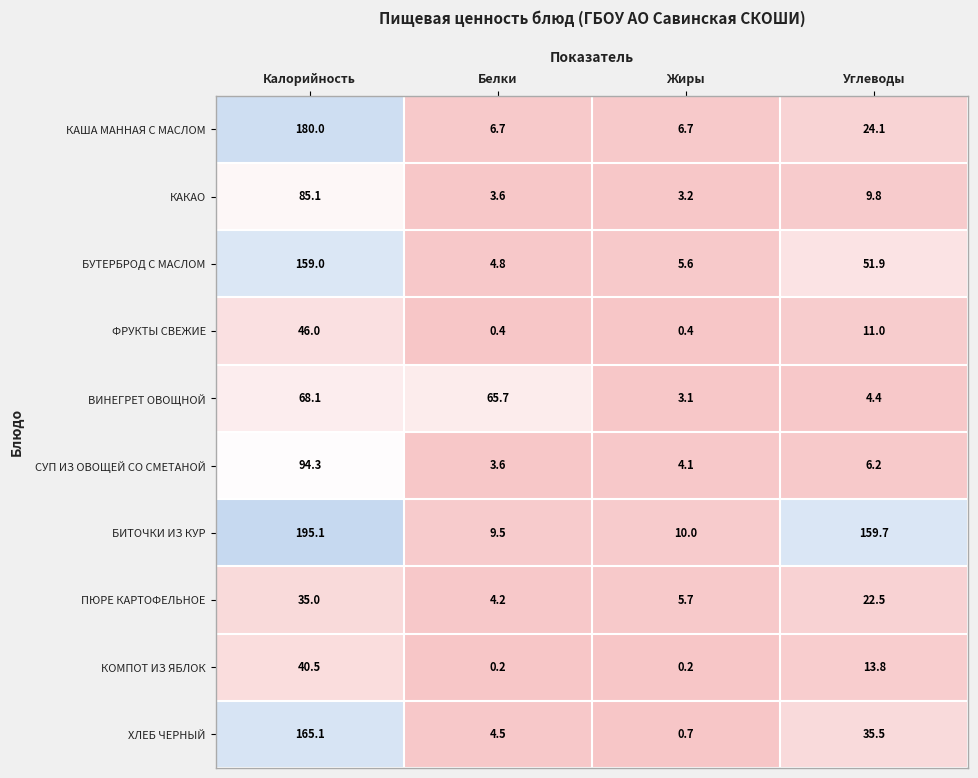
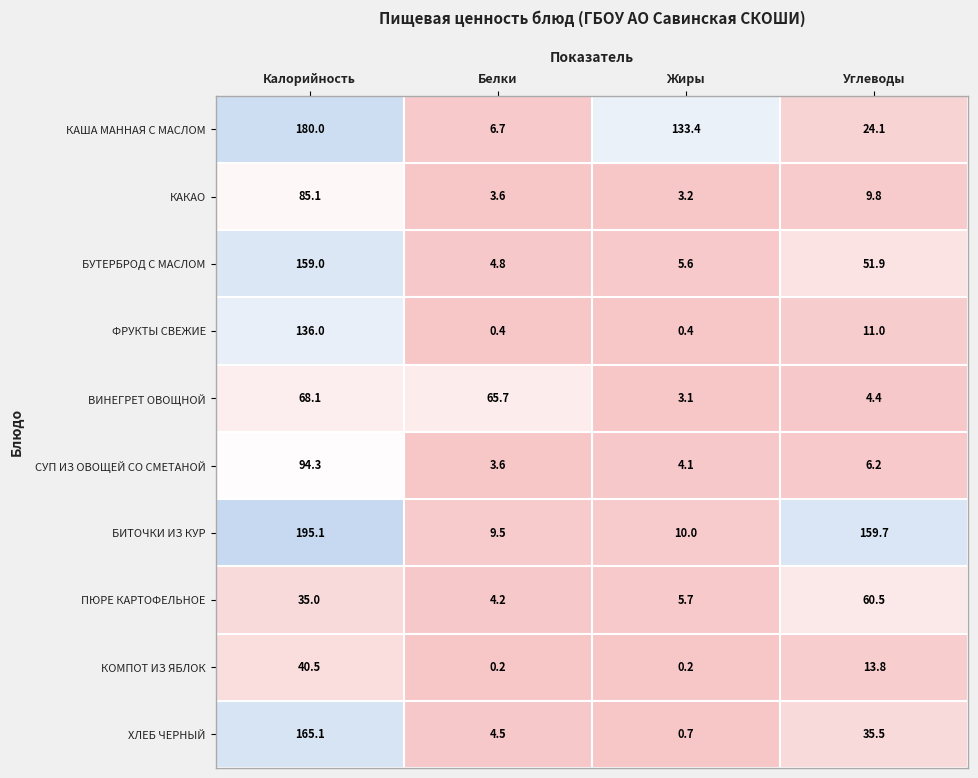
КАША МАННАЯ С МАСЛОМ, Жиры: 6.7 -> 133.4
ФРУКТЫ СВЕЖИЕ, Калорийность: 46.0 -> 136.0
ПЮРЕ КАРТОФЕЛЬНОЕ, Углеводы: 22.5 -> 60.5
